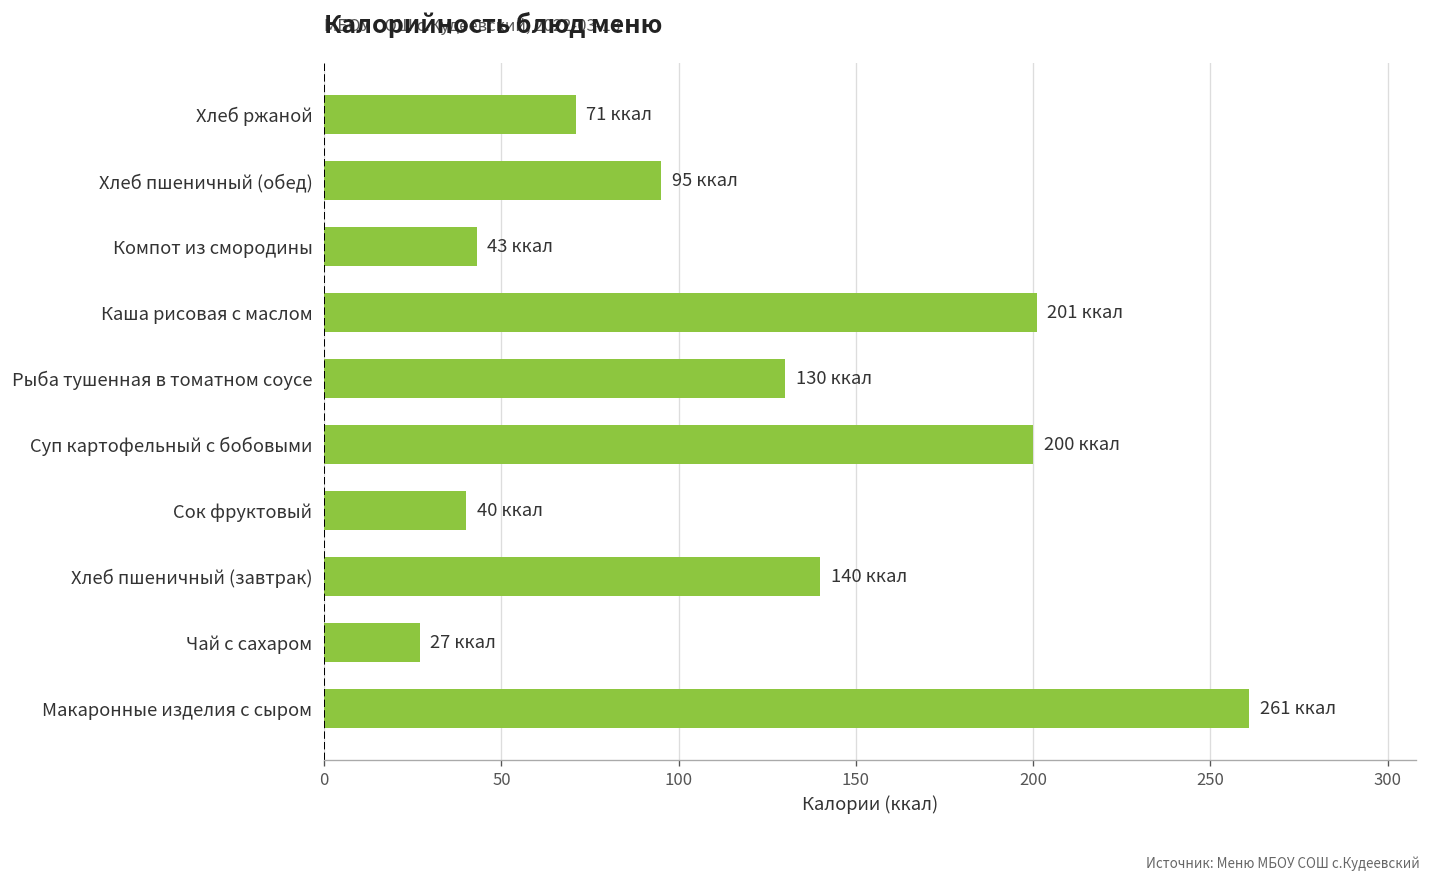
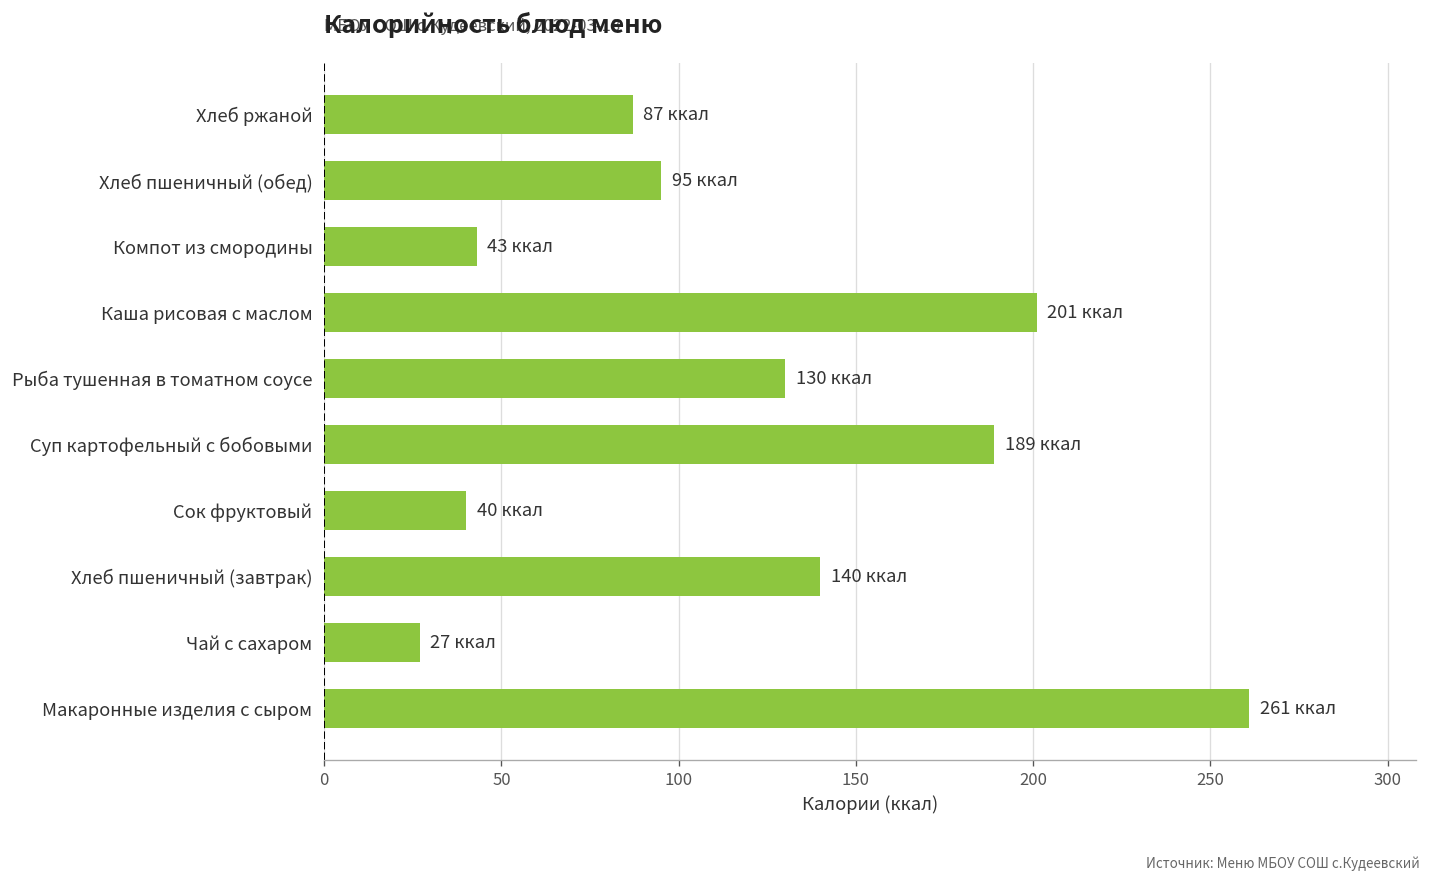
Хлеб ржаной: 71 -> 87
Суп картофельный с бобовыми: 200 -> 189
